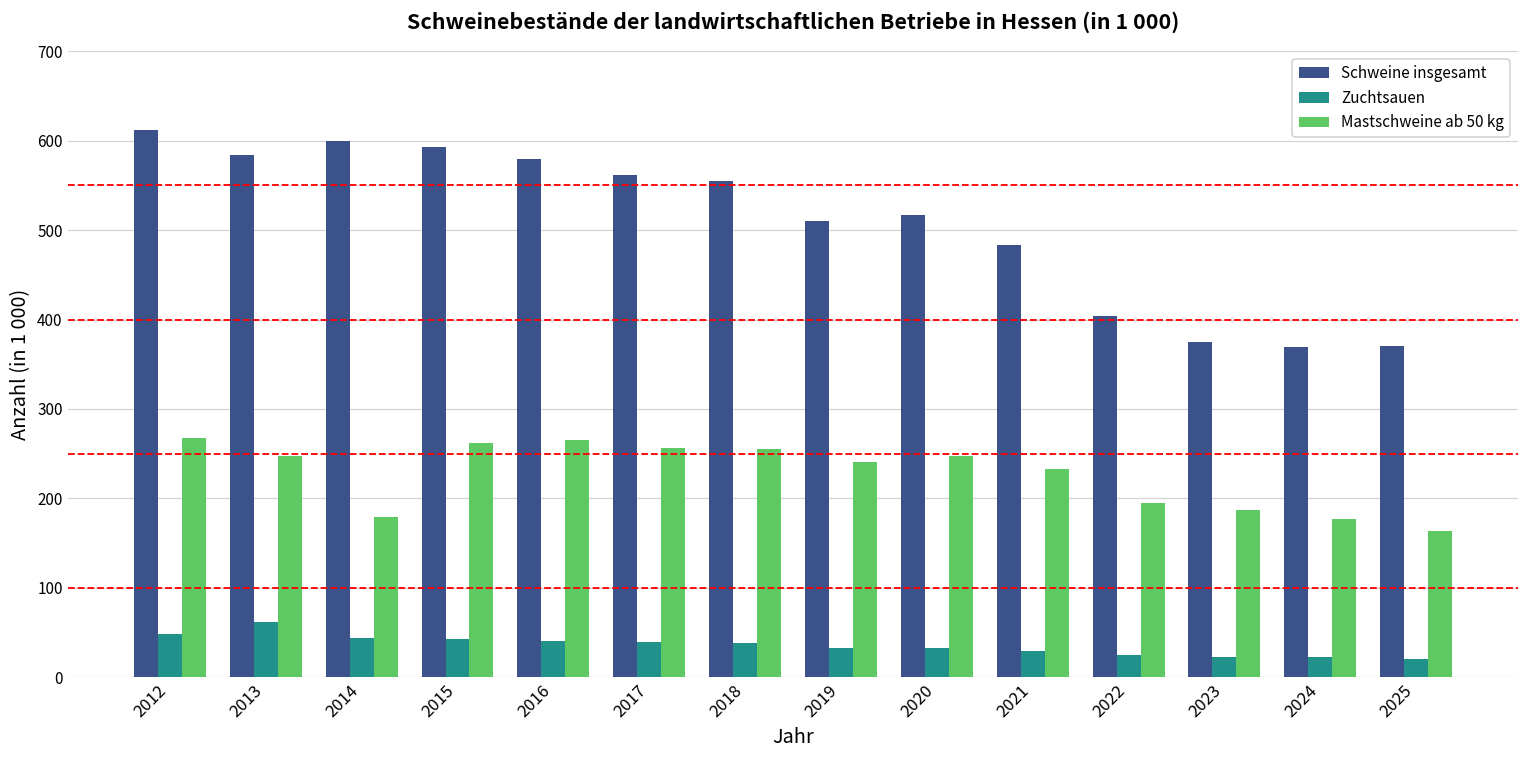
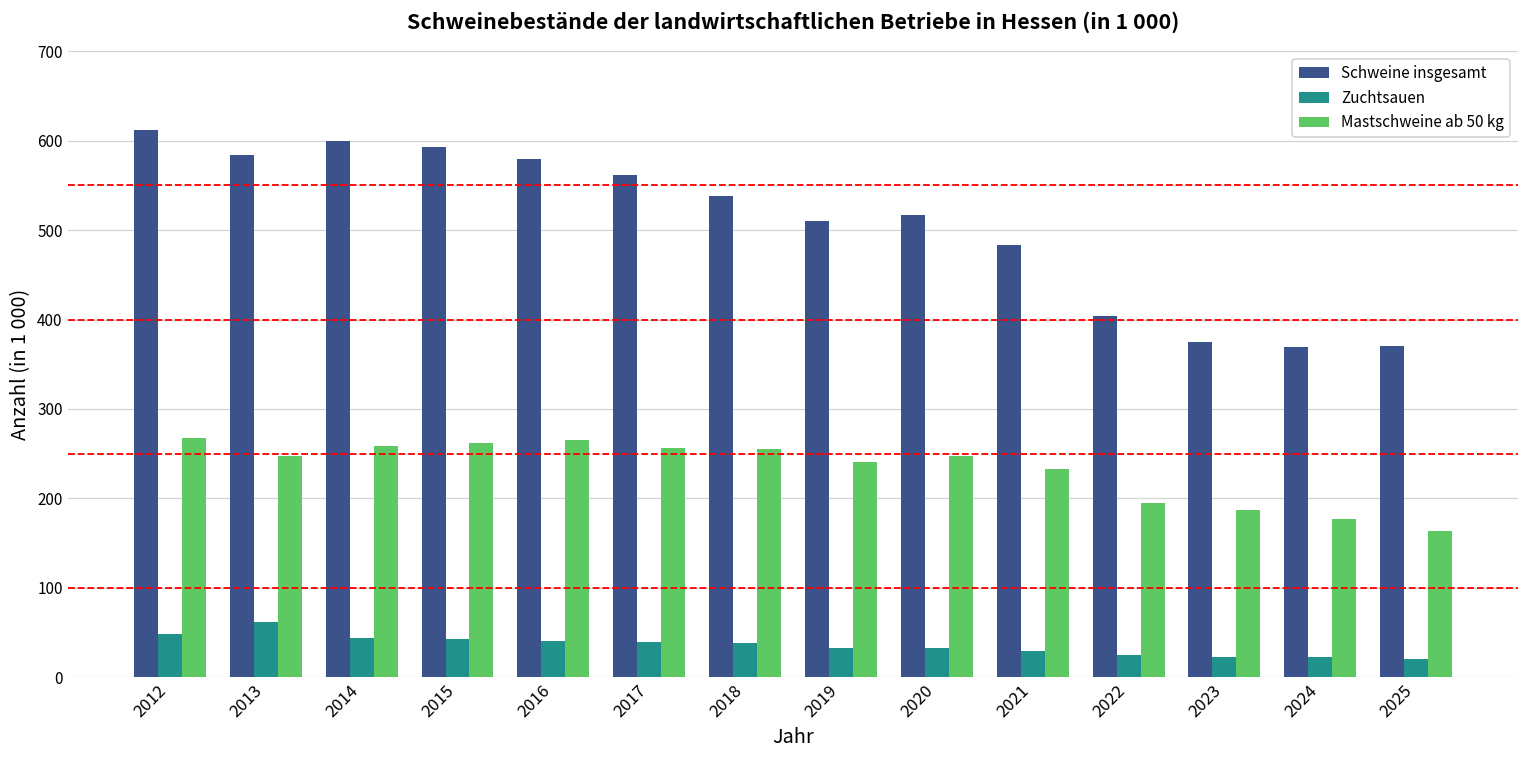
Mastschweine ab 50 kg, 2014: 180 -> 260
Schweine insgesamt, 2018: 560 -> 540
